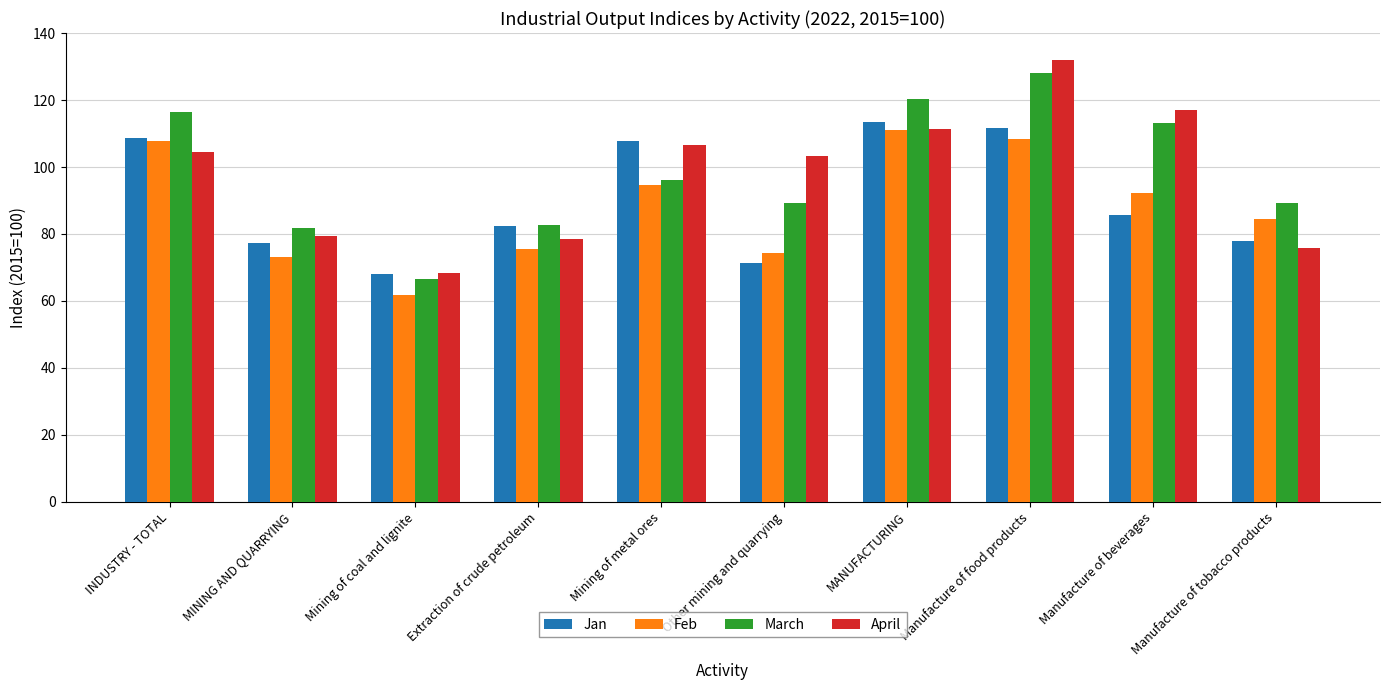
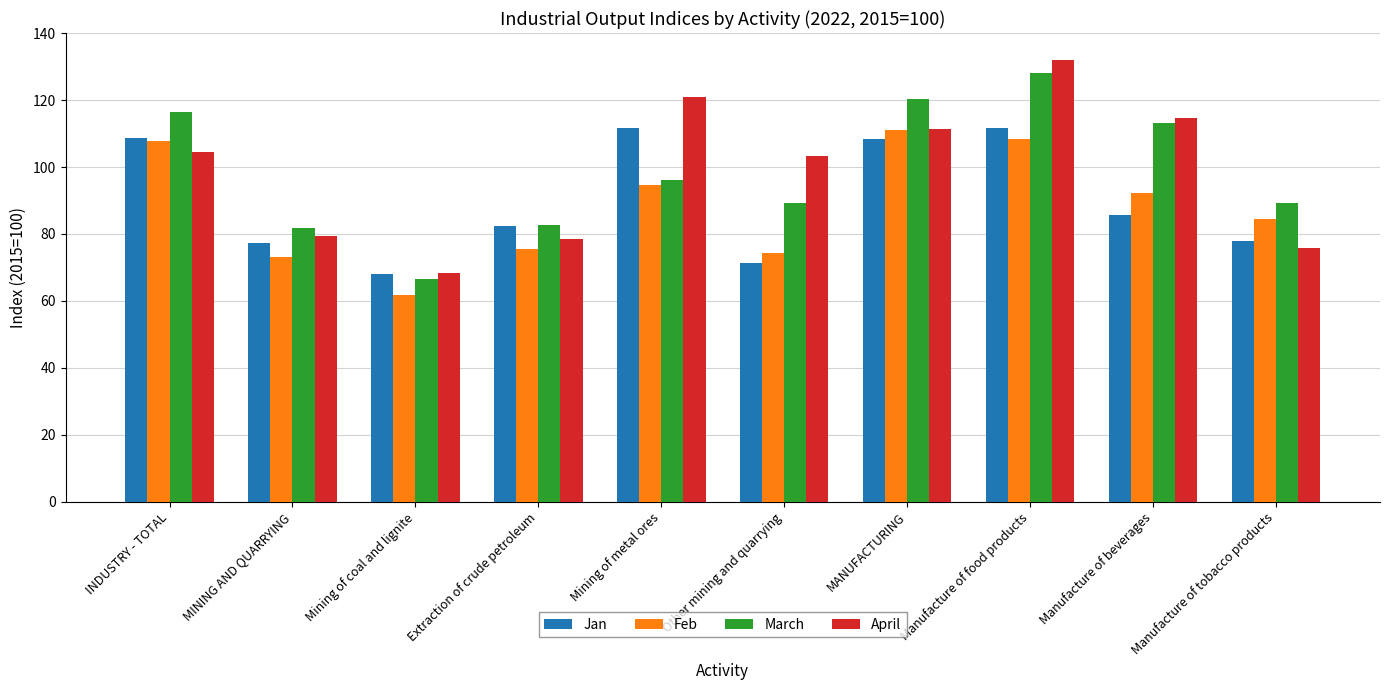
Jan, Mining of metal ores: 108 -> 112
April, Mining of metal ores: 107 -> 121
Jan, MANUFACTURING: 114 -> 108
April, Manufacture of beverages: 117 -> 115
